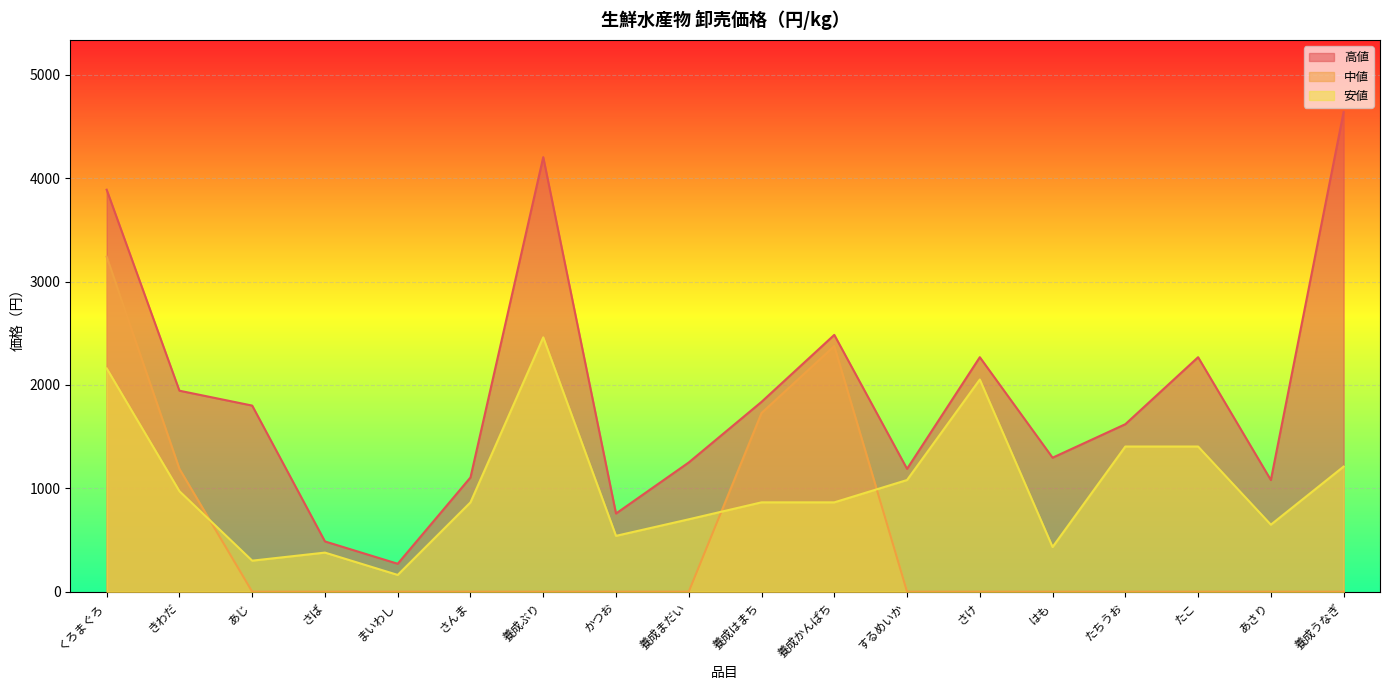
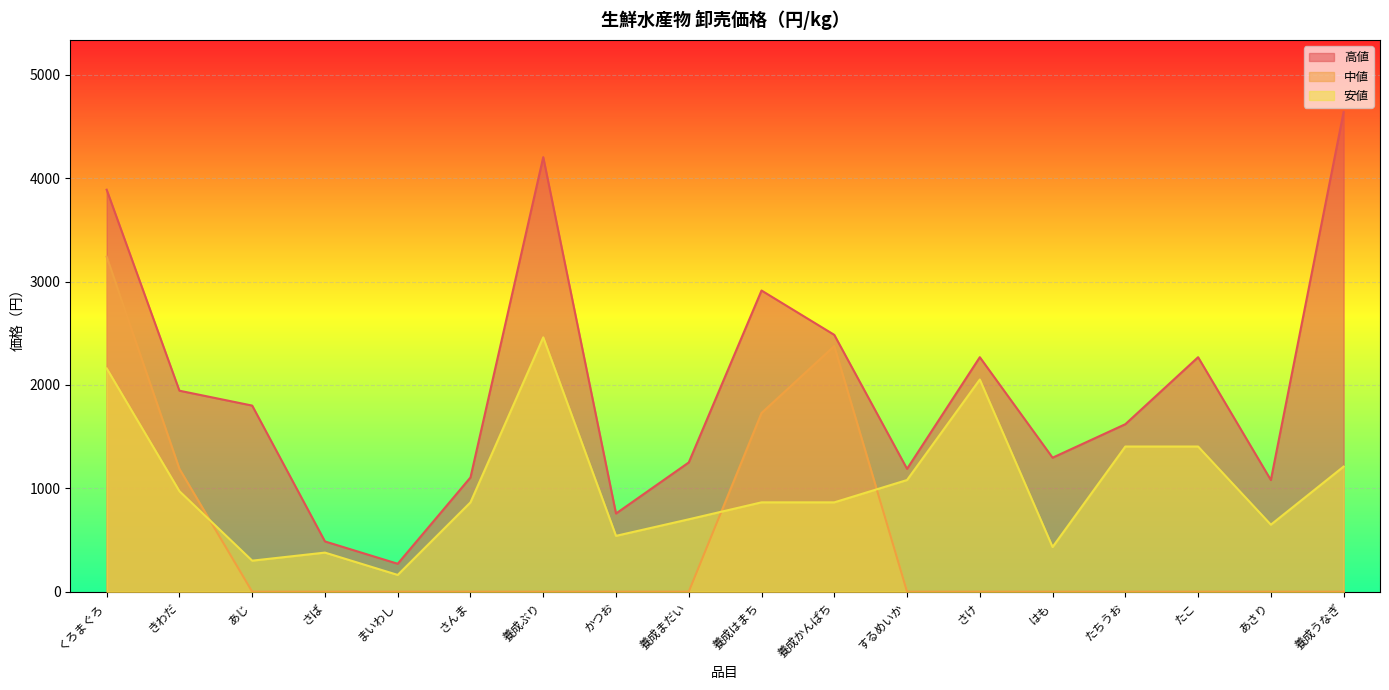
高値, 養成はまち: 1840 -> 2910
